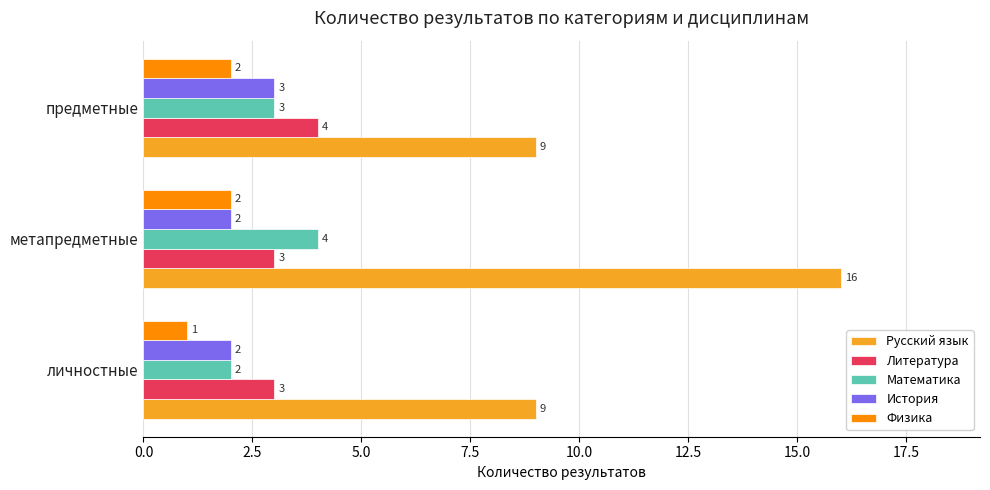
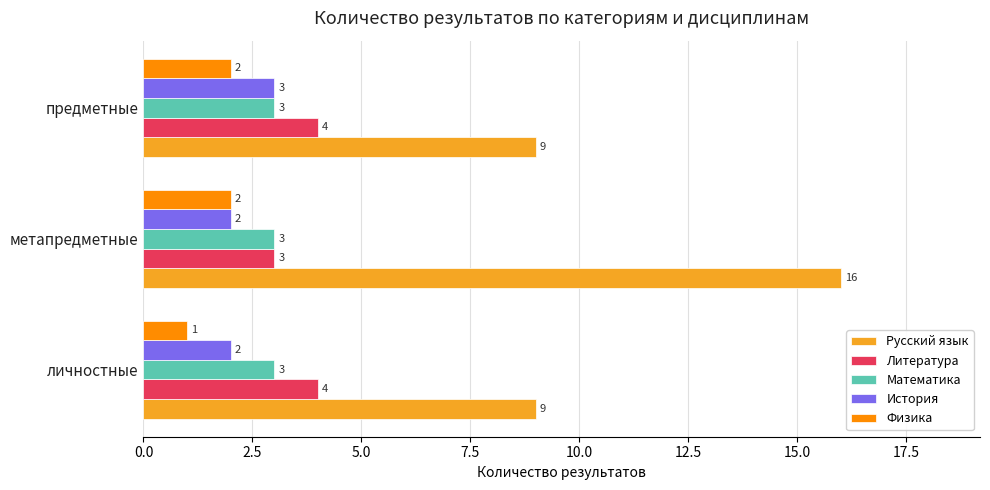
Математика, метапредметные: 4 -> 3
Математика, личностные: 2 -> 3
Литература, личностные: 3 -> 4
